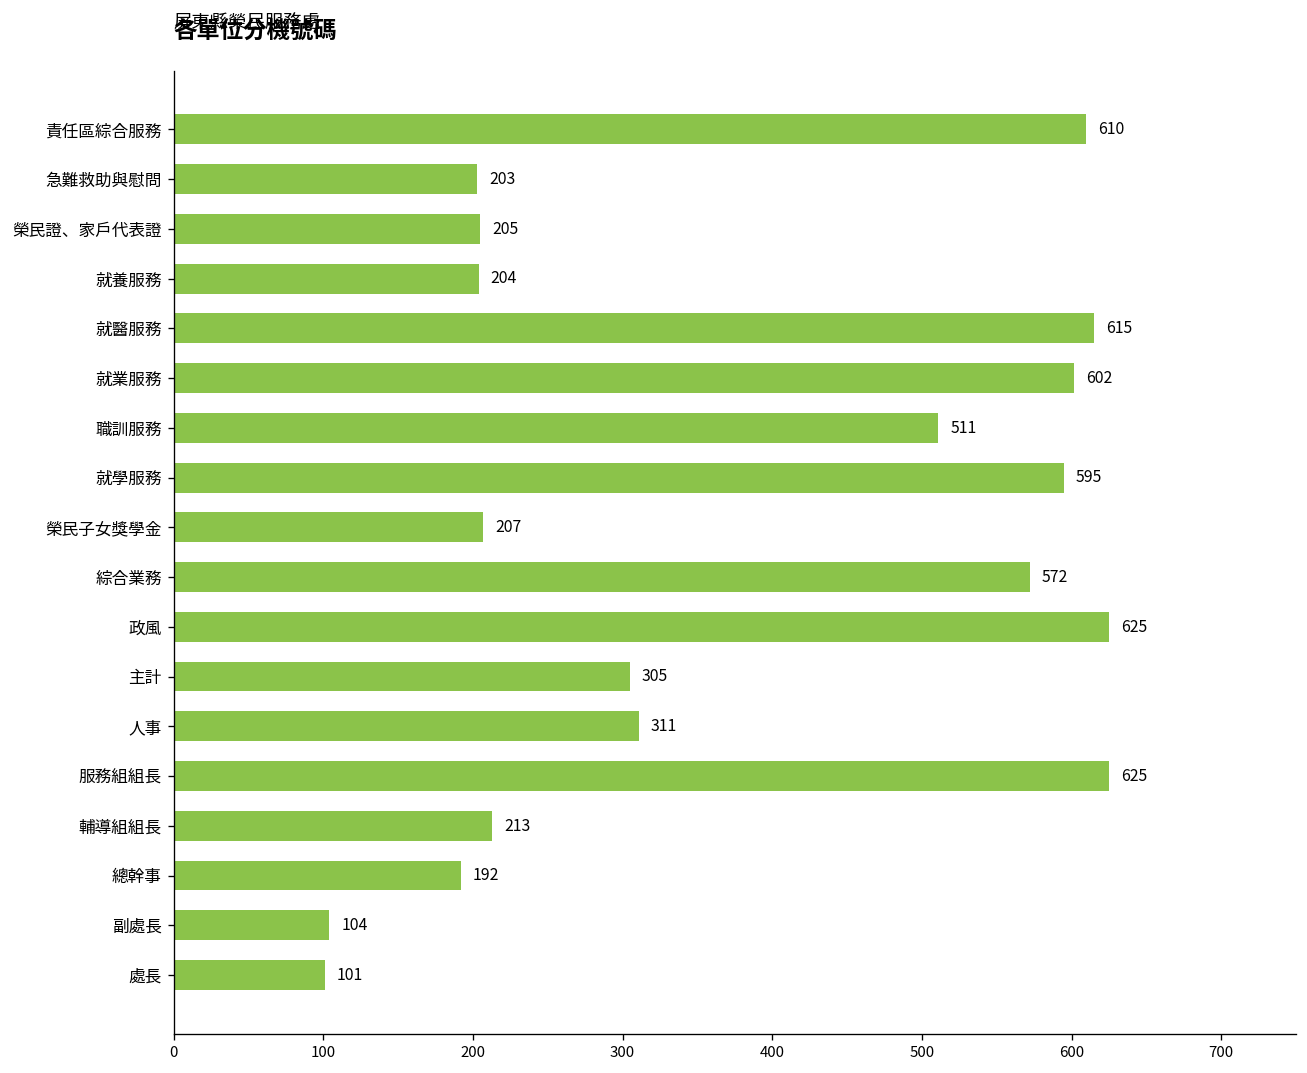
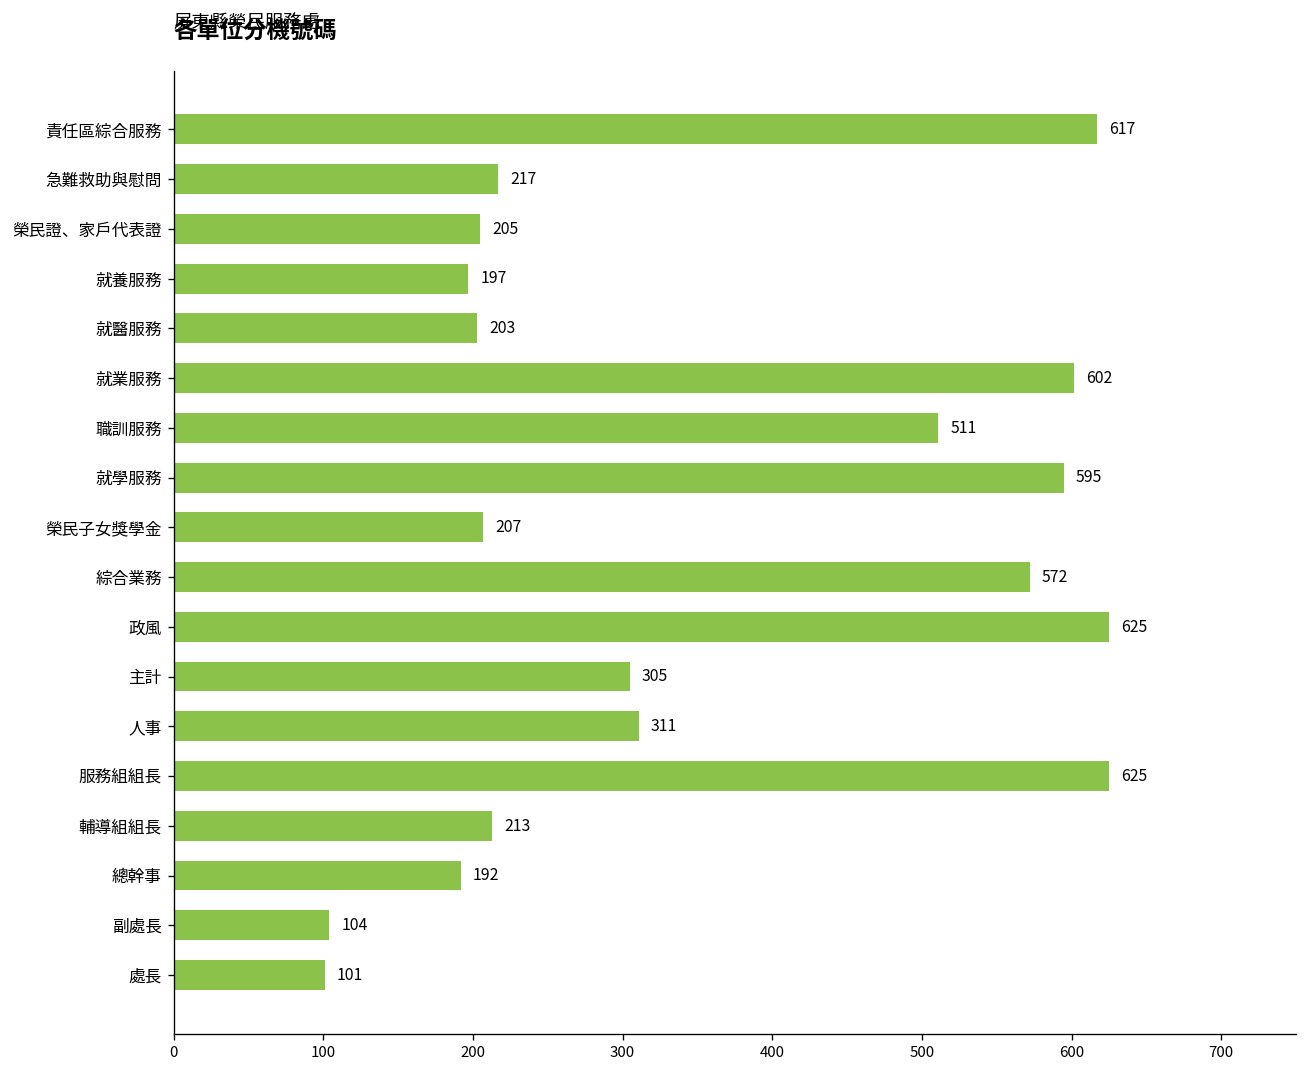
責任區綜合服務: 610 -> 617
急難救助與慰問: 203 -> 217
就養服務: 204 -> 197
就醫服務: 615 -> 203
